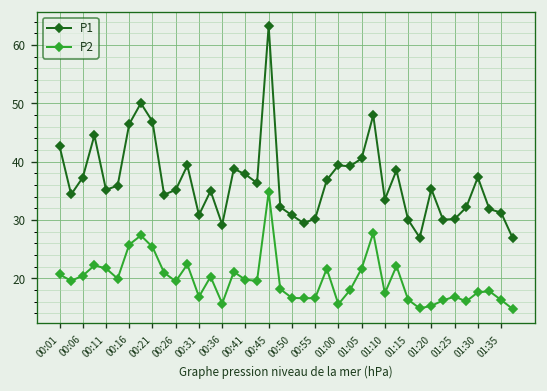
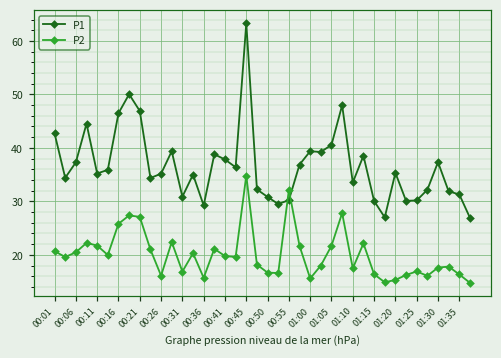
P2, 00:21: 25 -> 27
P2, 00:26: 20 -> 16
P2, 00:55: 17 -> 32
